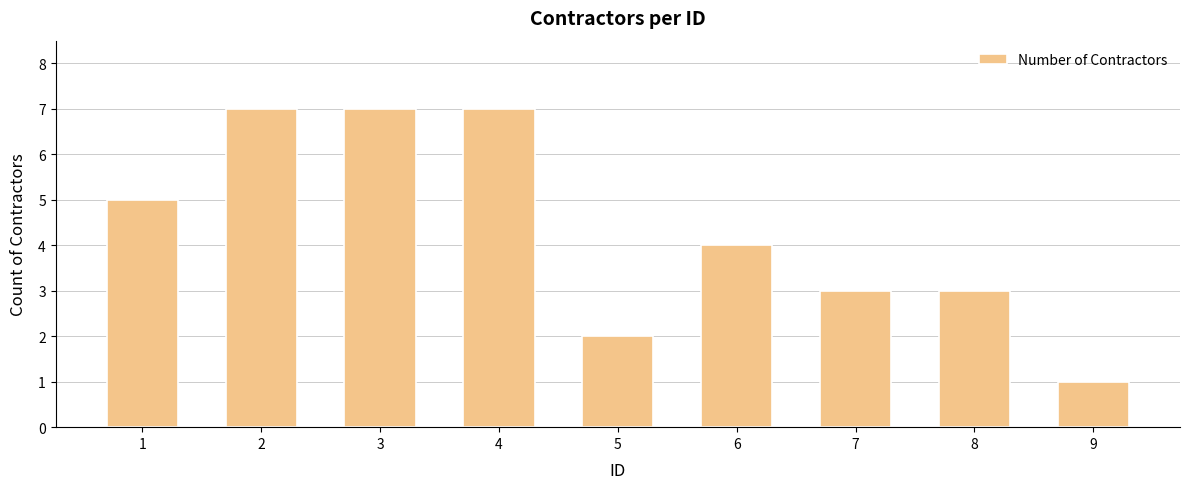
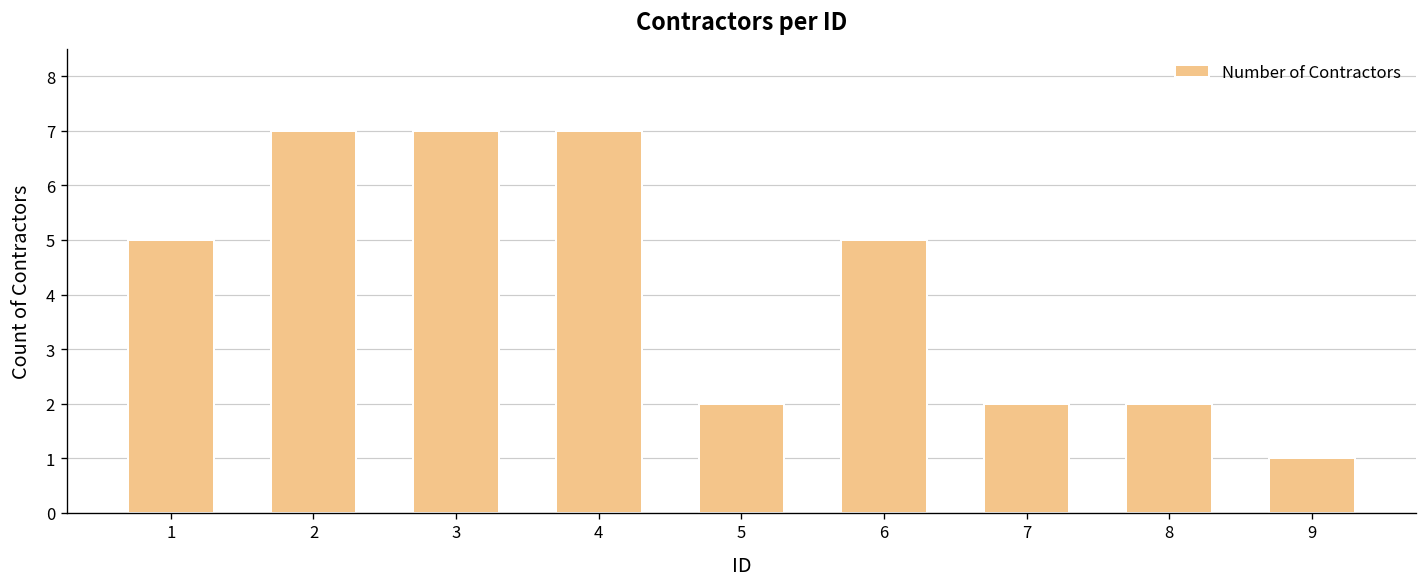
6: 4 -> 5
7: 3 -> 2
8: 3 -> 2
